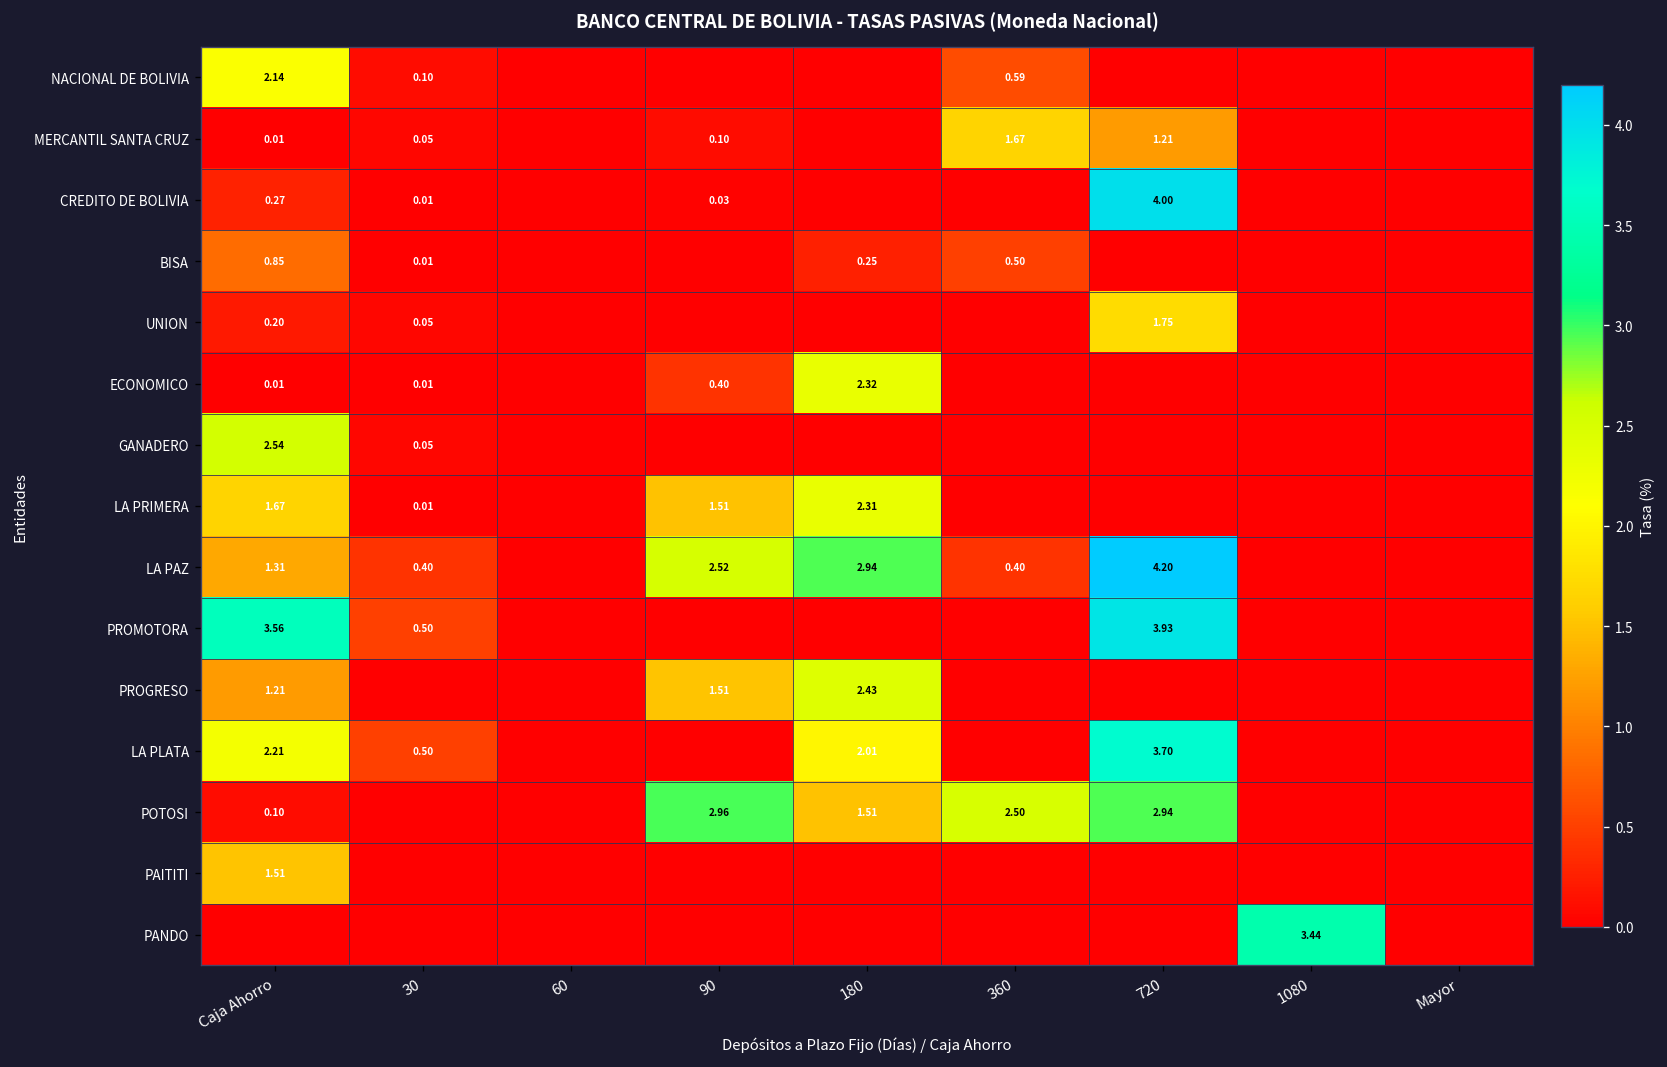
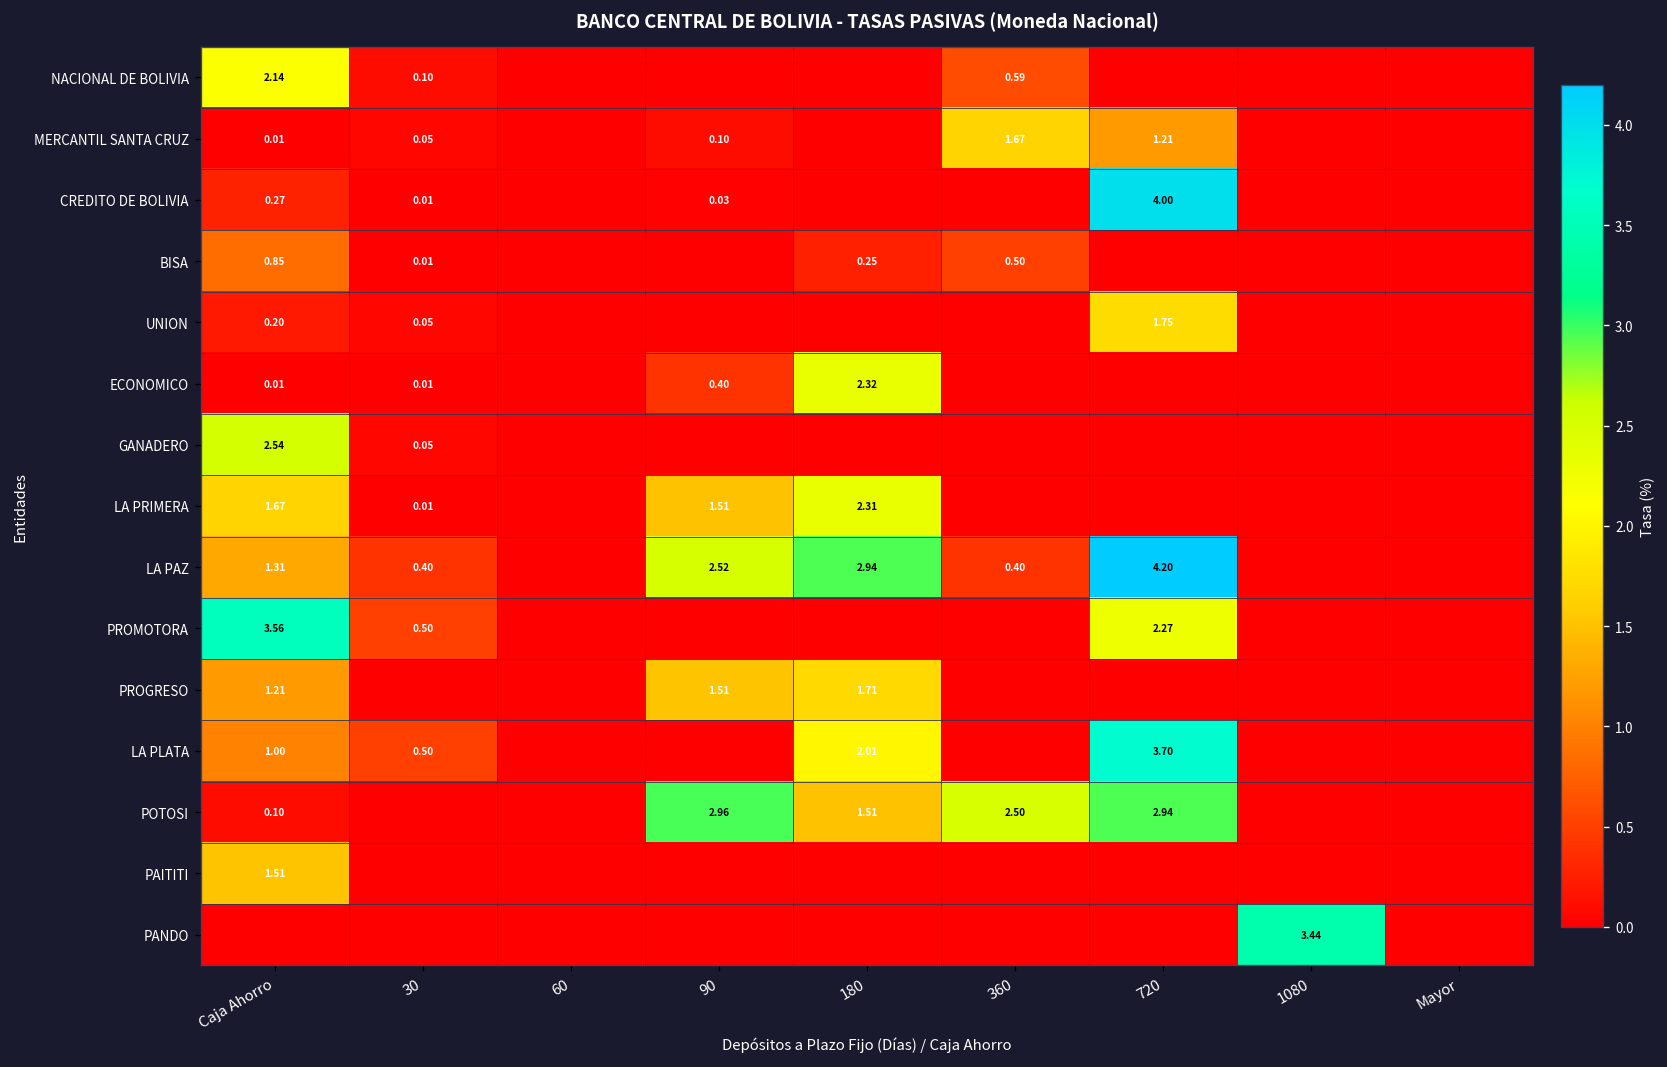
PROMOTORA, 720: 3.93 -> 2.27
PROGRESO, 180: 2.43 -> 1.71
LA PLATA, Caja Ahorro: 2.21 -> 1.00
